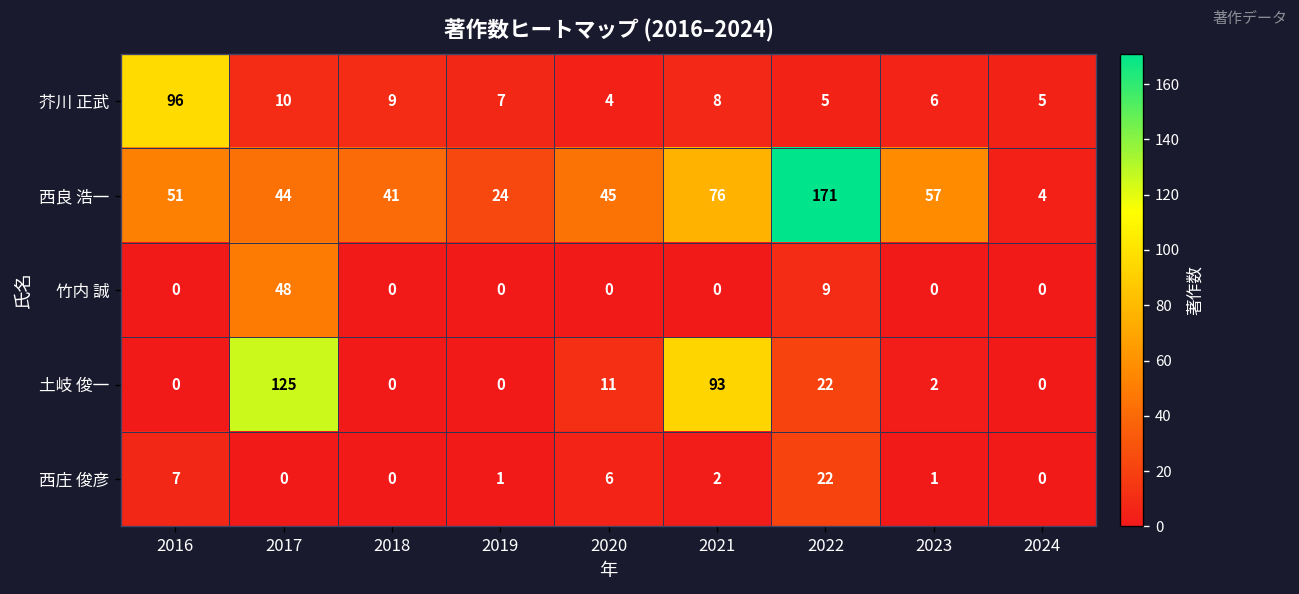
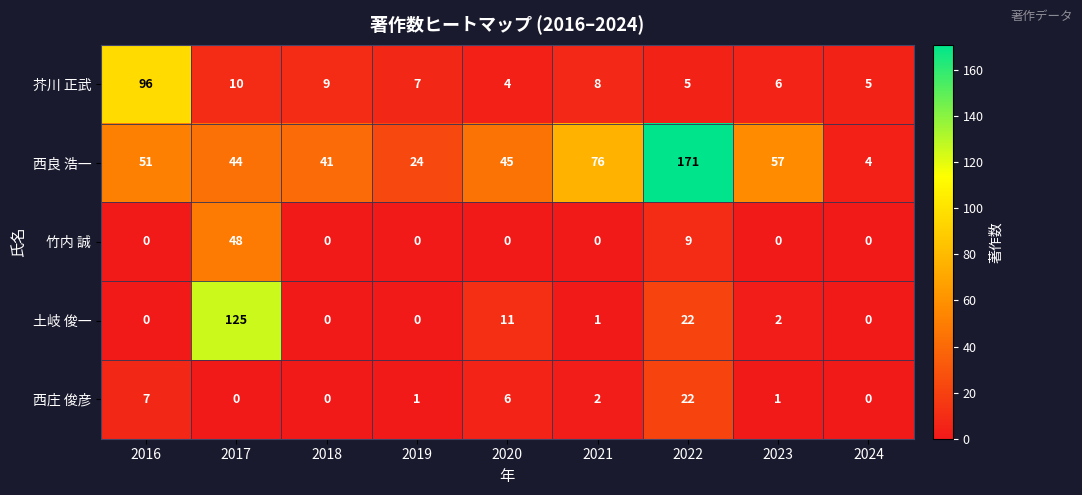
土岐 俊一, 2021: 93 -> 1
